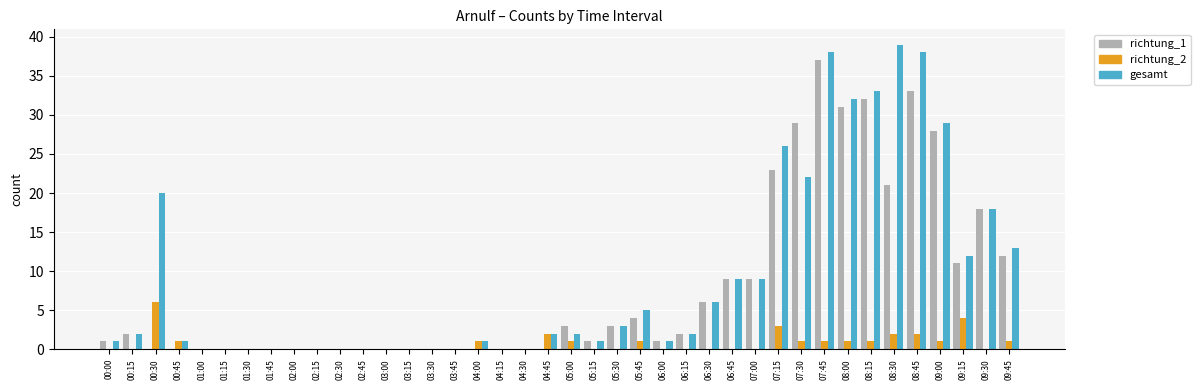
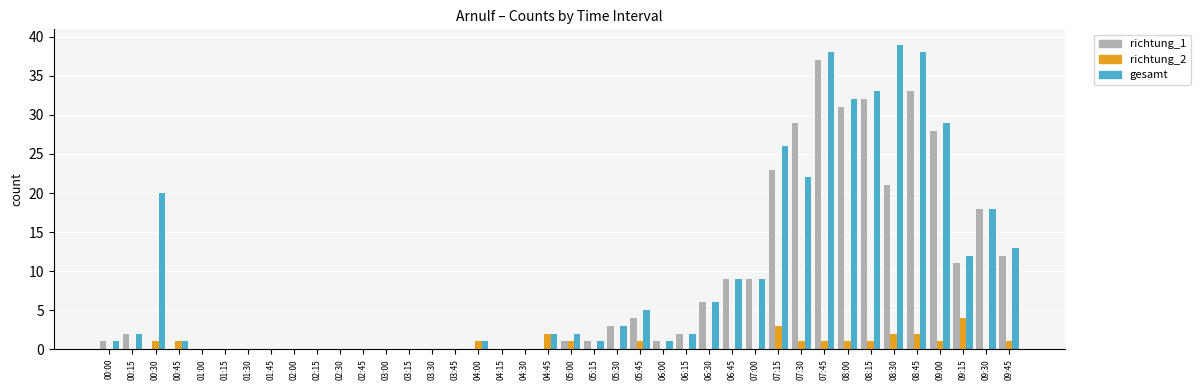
richtung_2, 00:30: 6 -> 1
richtung_1, 05:00: 3 -> 1
